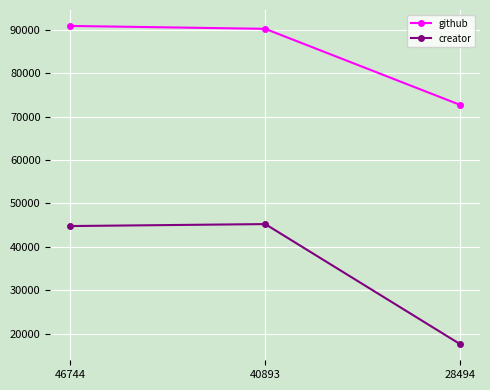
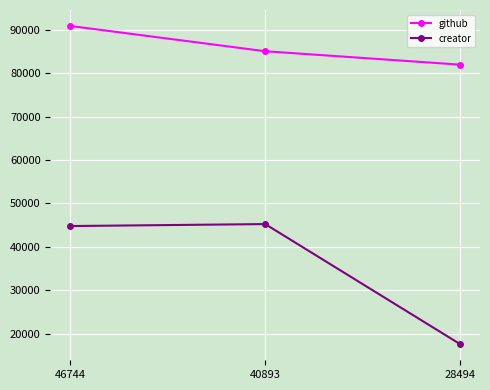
github, 40893: 90000 -> 85000
github, 28494: 73000 -> 82000
